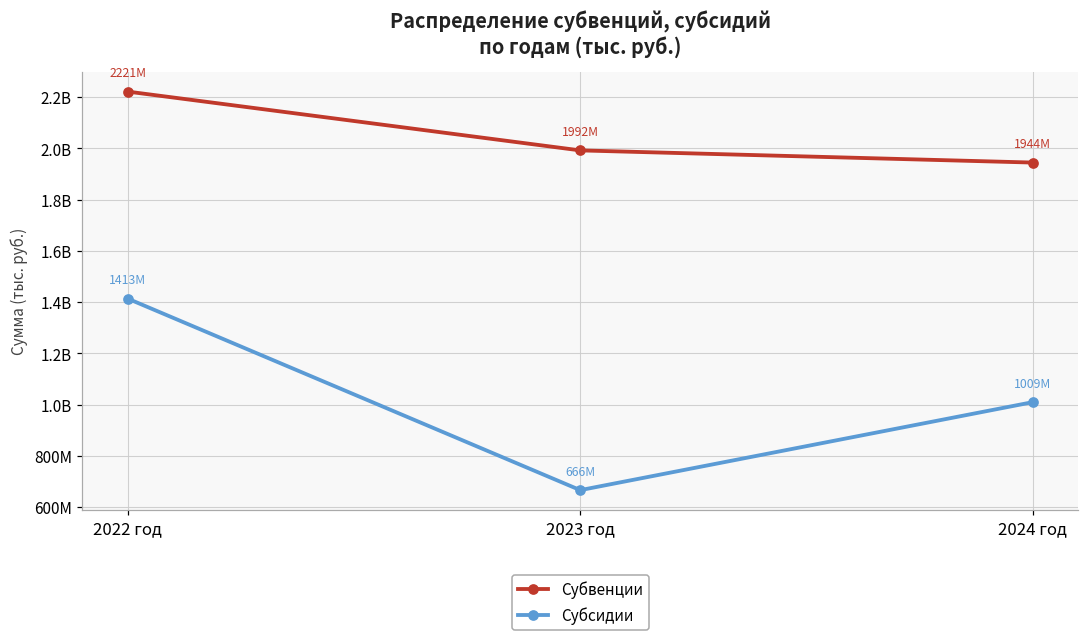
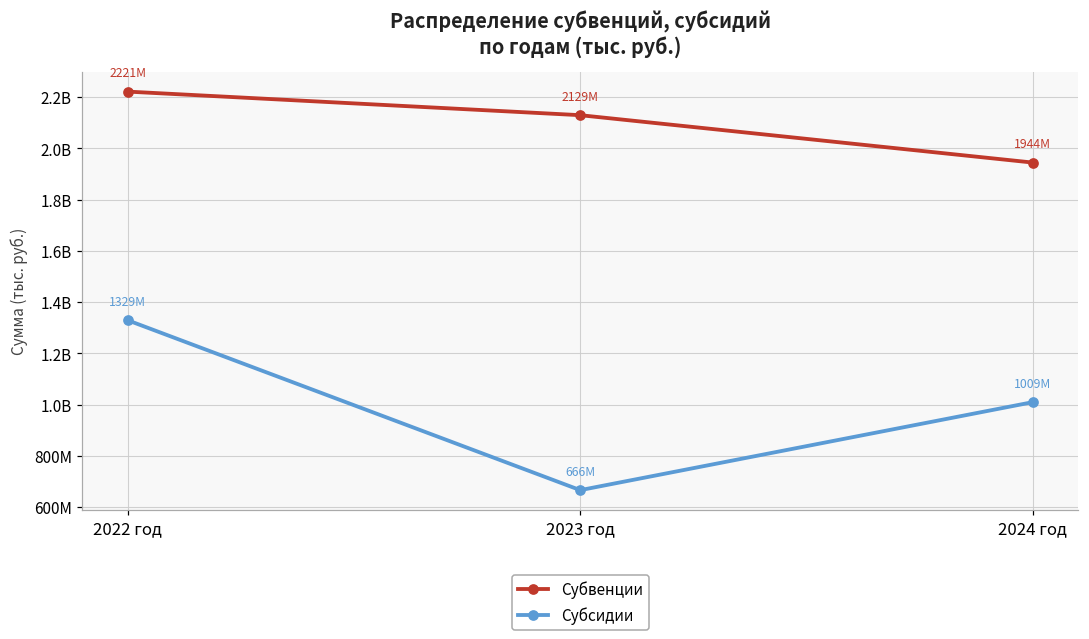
Субсидии, 2022 год: 1413M -> 1329M
Субвенции, 2023 год: 1992M -> 2129M
